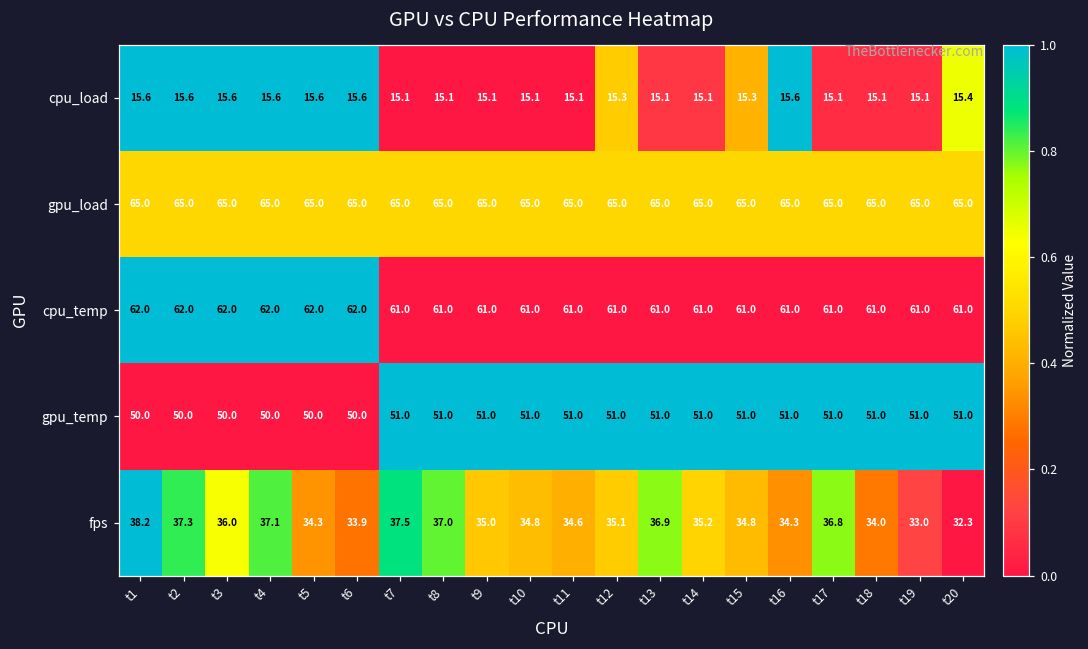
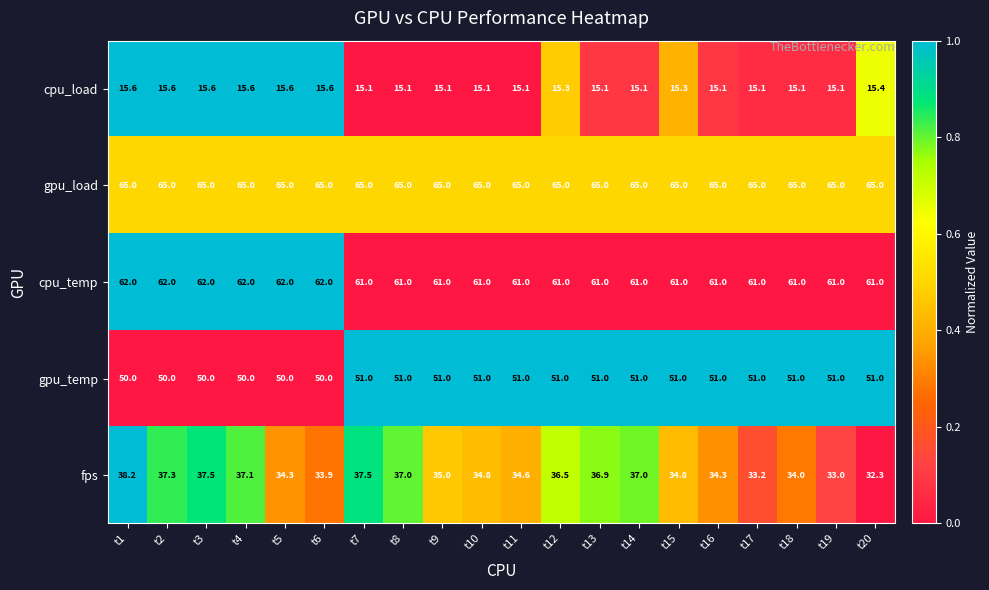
cpu_load, t16: 15.6 -> 15.1
fps, t3: 36.0 -> 37.5
fps, t12: 35.1 -> 36.5
fps, t14: 35.2 -> 37.0
fps, t17: 36.8 -> 33.2
